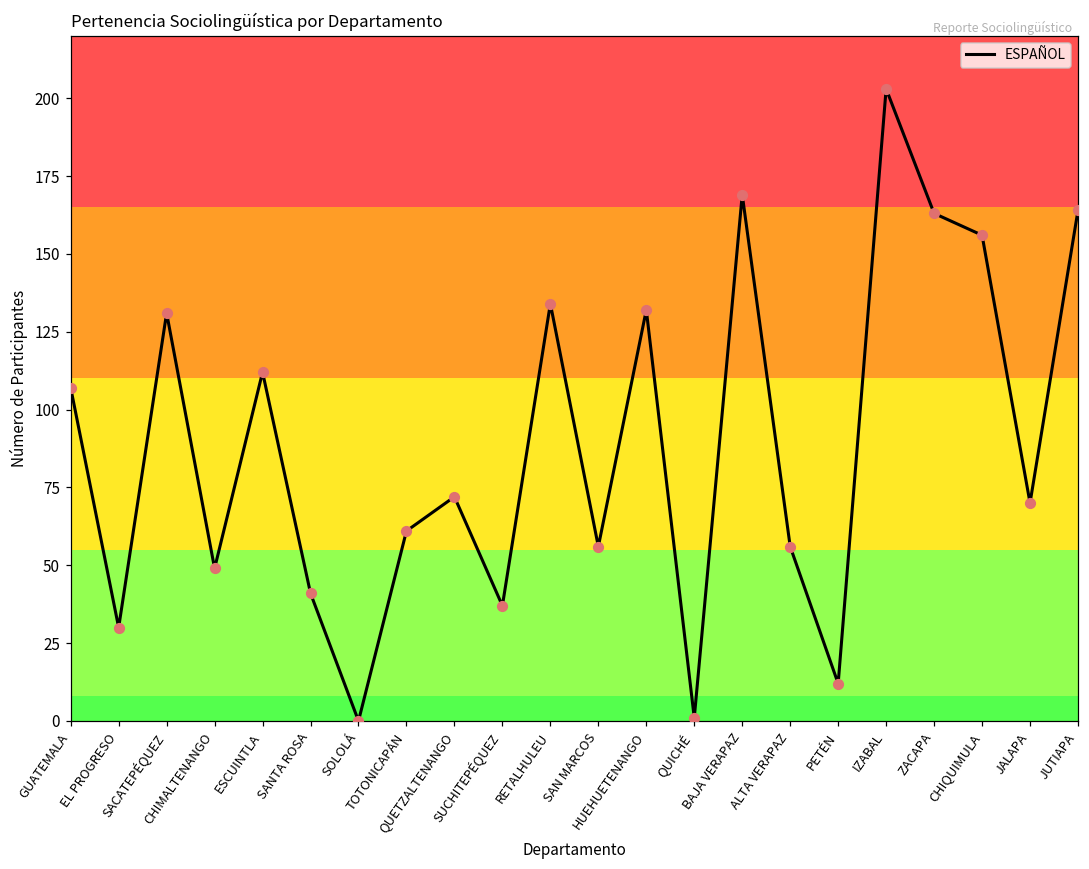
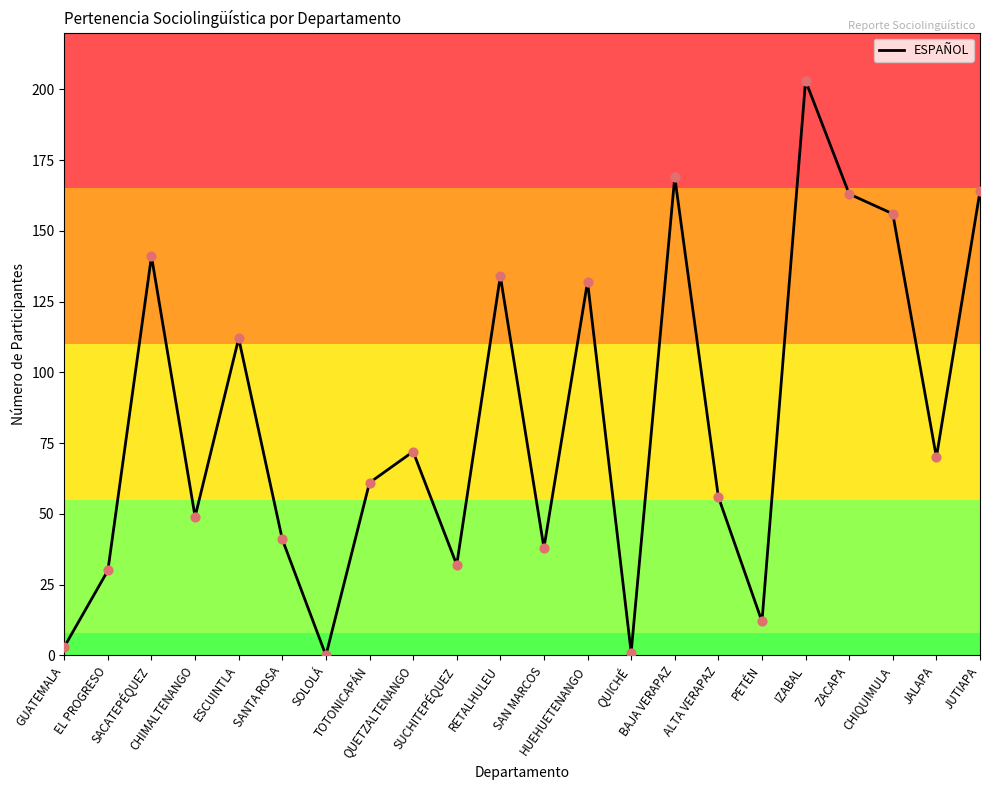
GUATEMALA: 107 -> 3
SACATEPÉQUEZ: 131 -> 141
SUCHITEPÉQUEZ: 37 -> 32
SAN MARCOS: 56 -> 38
